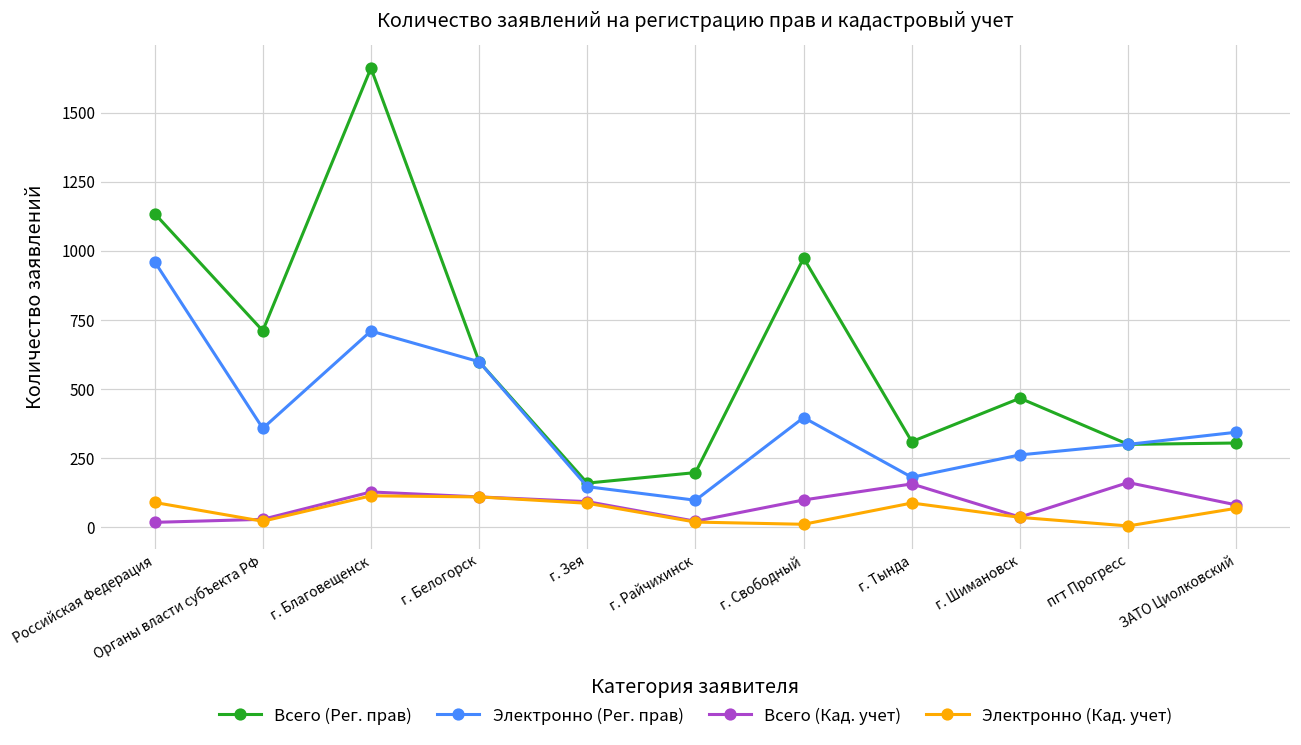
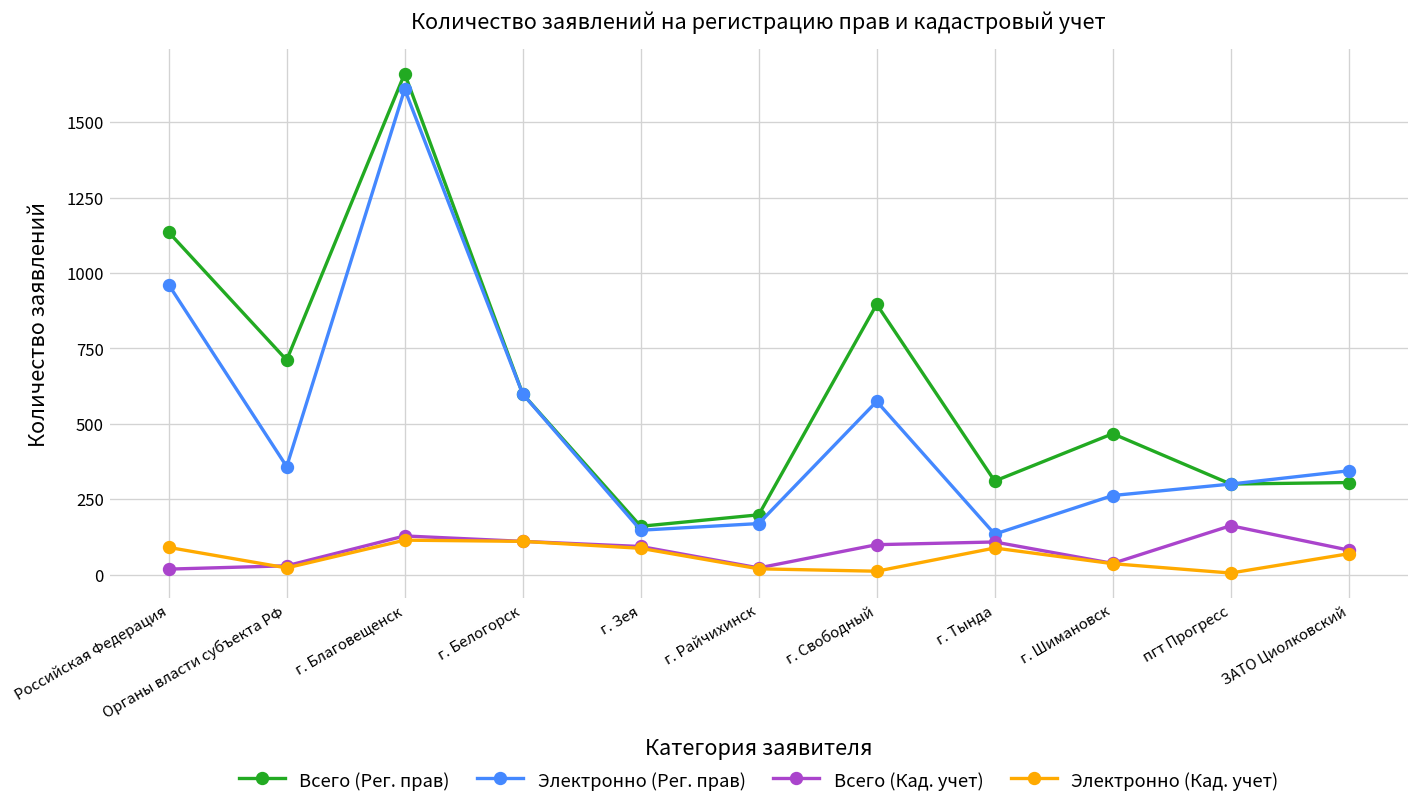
Электронно (Рег. прав), г. Благовещенск: 710 -> 1610
Электронно (Рег. прав), г. Райчихинск: 100 -> 170
Всего (Рег. прав), г. Свободный: 970 -> 900
Электронно (Рег. прав), г. Свободный: 400 -> 570
Электронно (Рег. прав), г. Тында: 180 -> 130
Всего (Кад. учет), г. Тында: 160 -> 110
